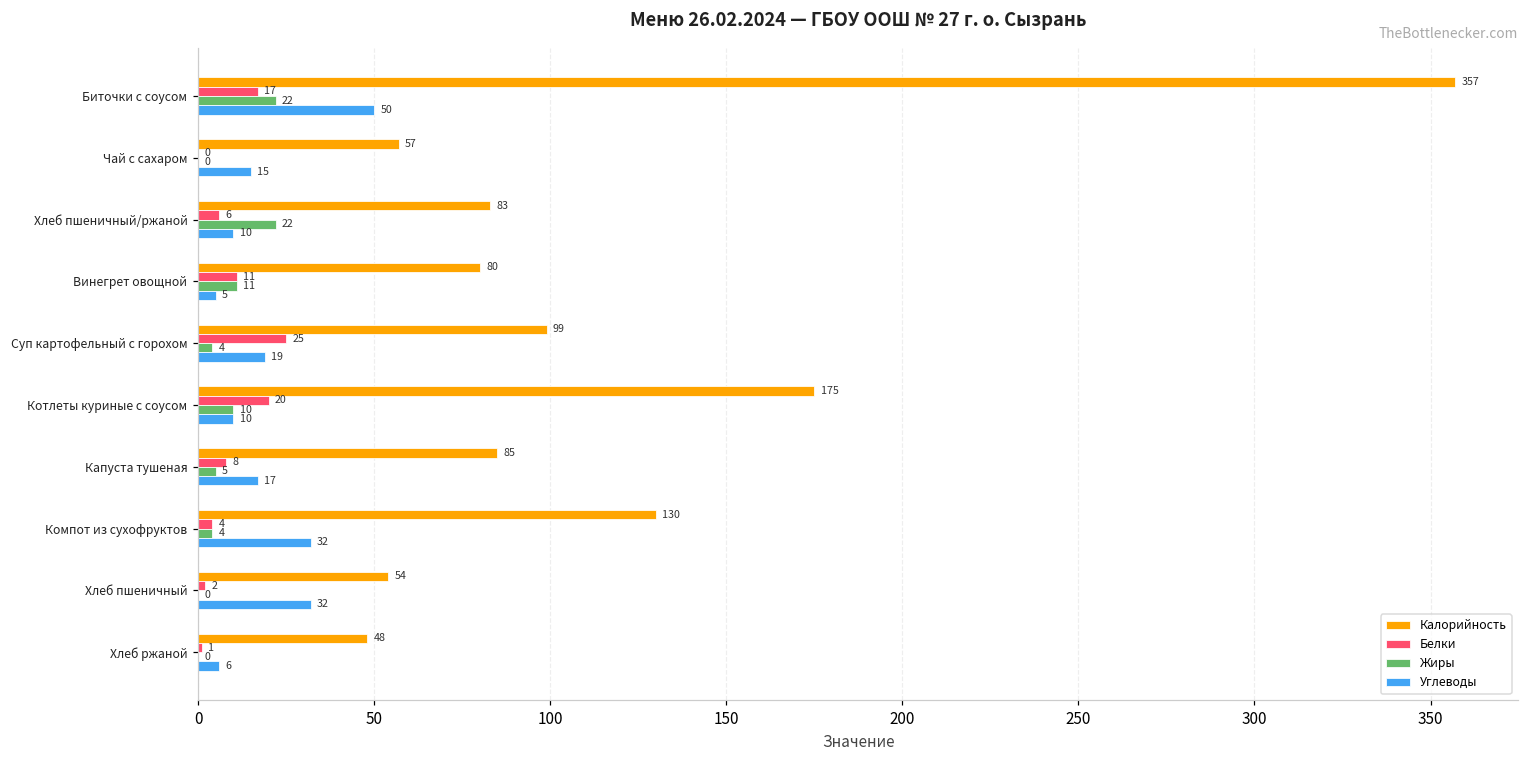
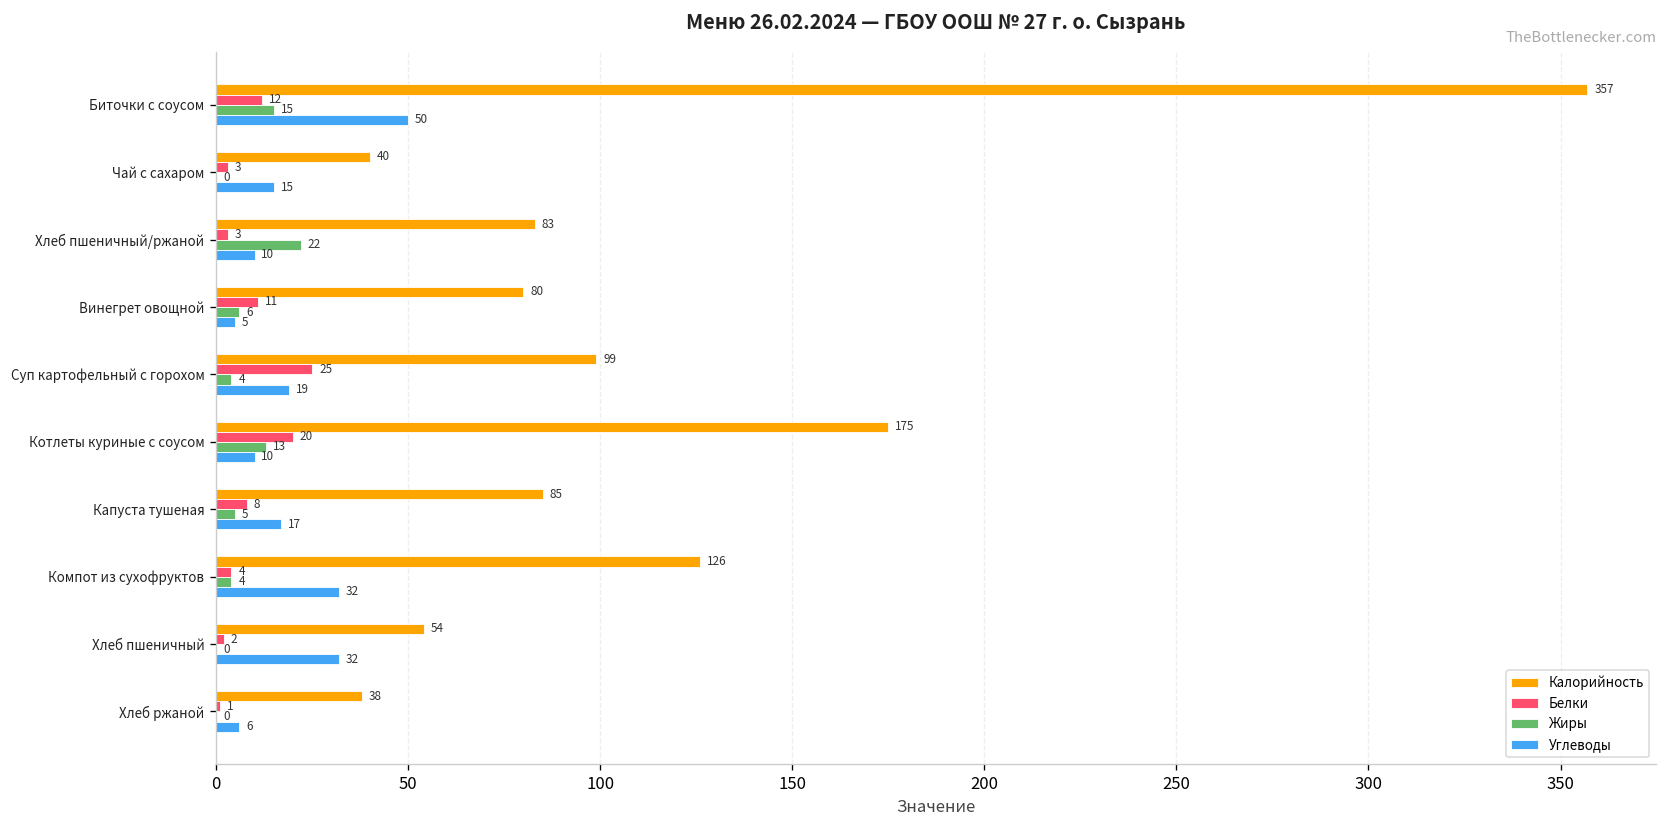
Белки, Биточки с соусом: 17 -> 12
Жиры, Биточки с соусом: 22 -> 15
Калорийность, Чай с сахаром: 57 -> 40
Белки, Чай с сахаром: 0 -> 3
Белки, Хлеб пшеничный/ржаной: 6 -> 3
Жиры, Винегрет овощной: 11 -> 6
Жиры, Котлеты куриные с соусом: 10 -> 13
Калорийность, Компот из сухофруктов: 130 -> 126
Калорийность, Хлеб ржаной: 48 -> 38
